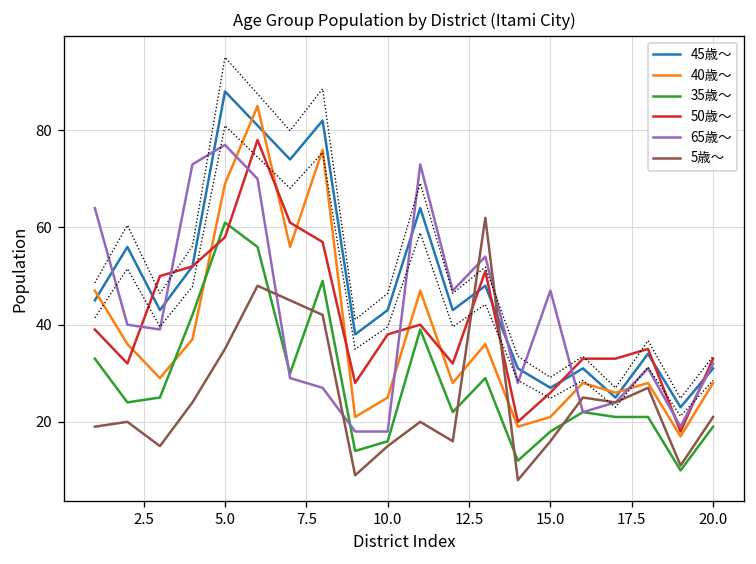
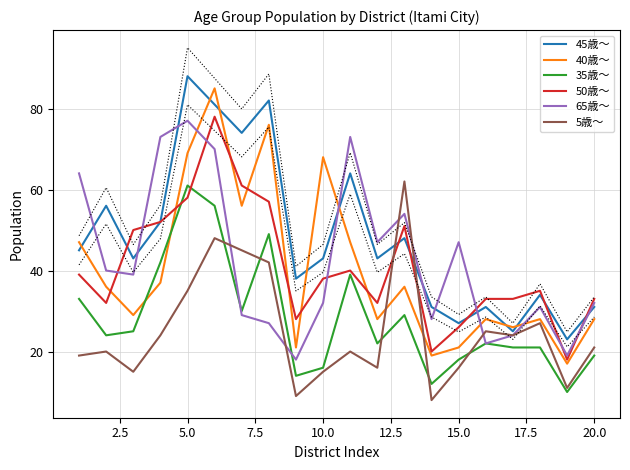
40歳〜, 10.0: 25 -> 68
65歳〜, 10.0: 18 -> 32
